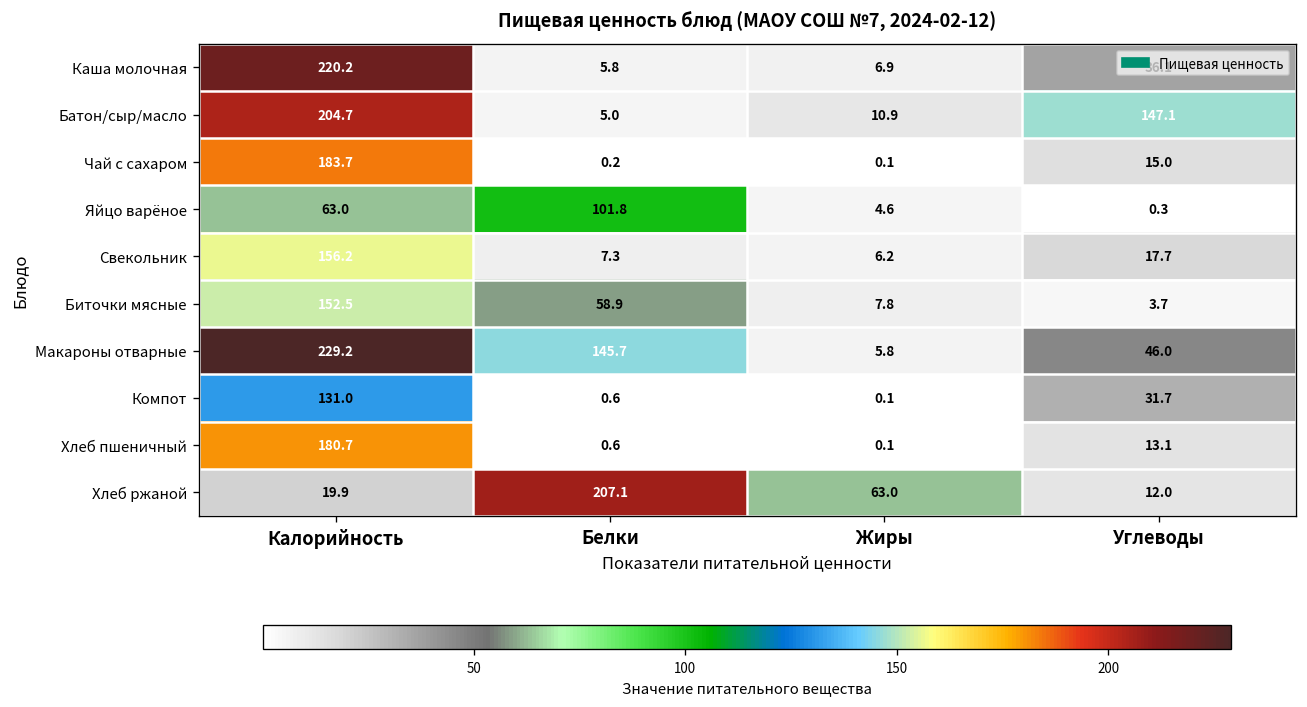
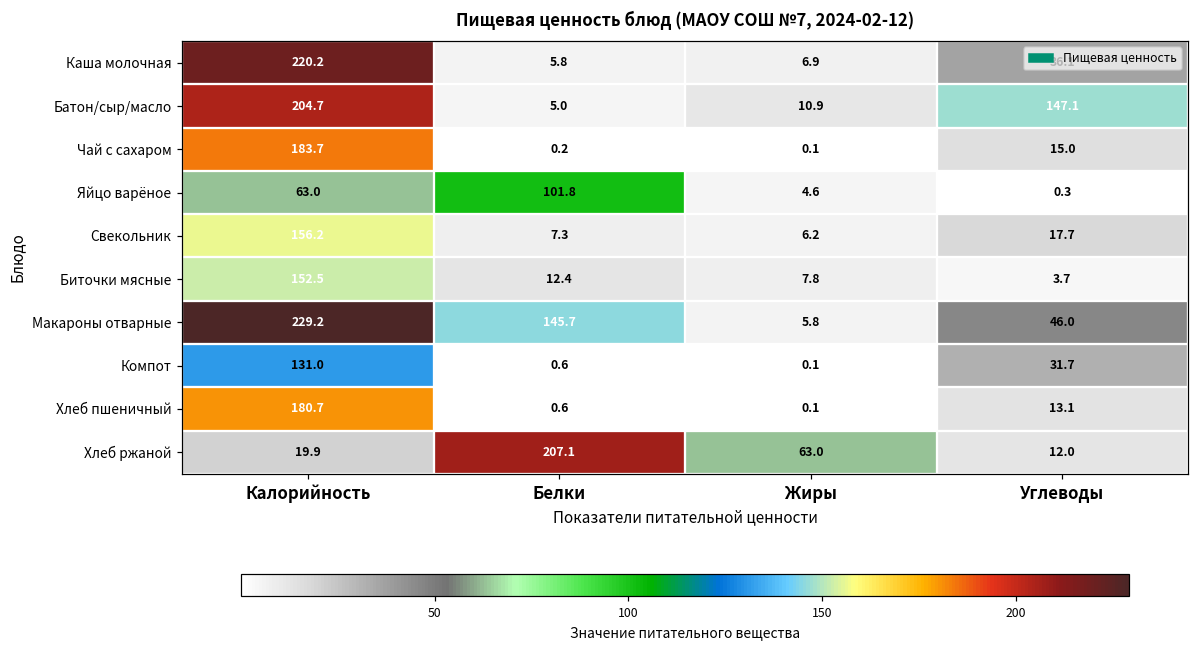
Биточки мясные, Белки: 58.9 -> 12.4
